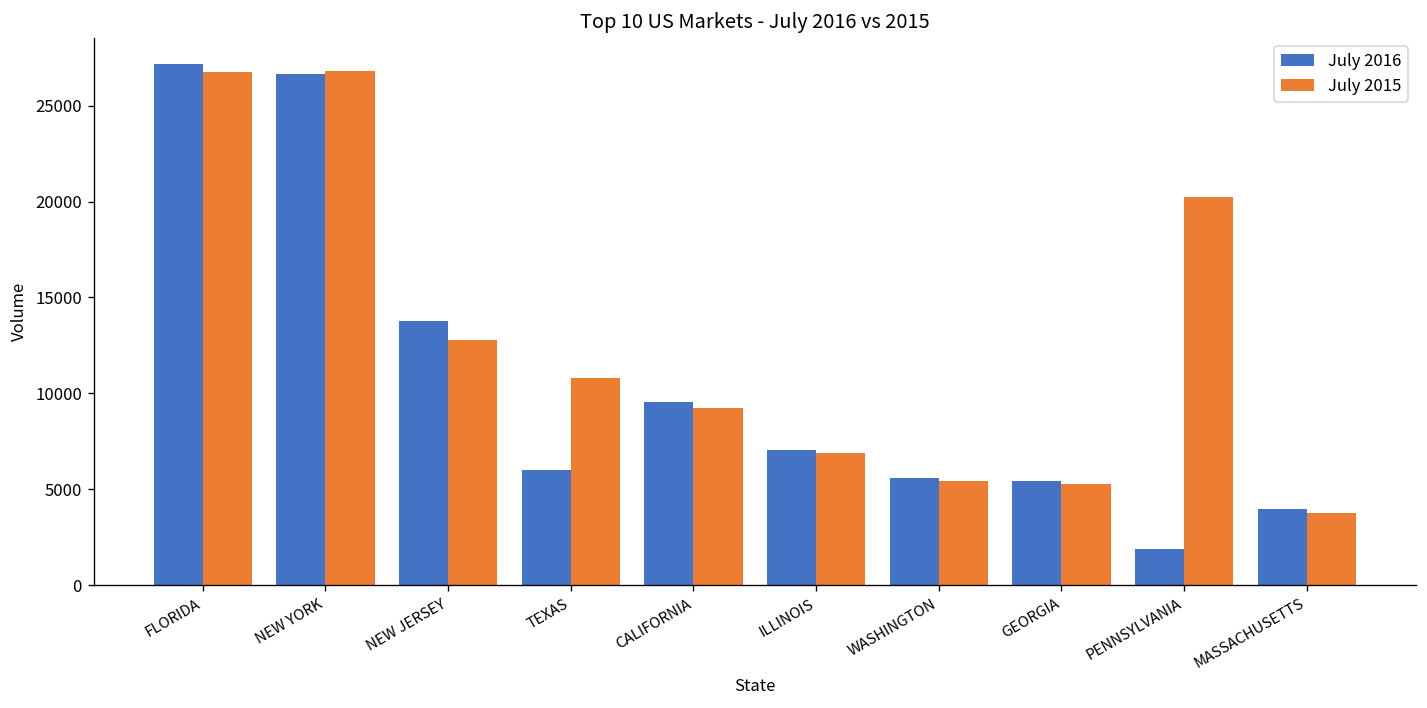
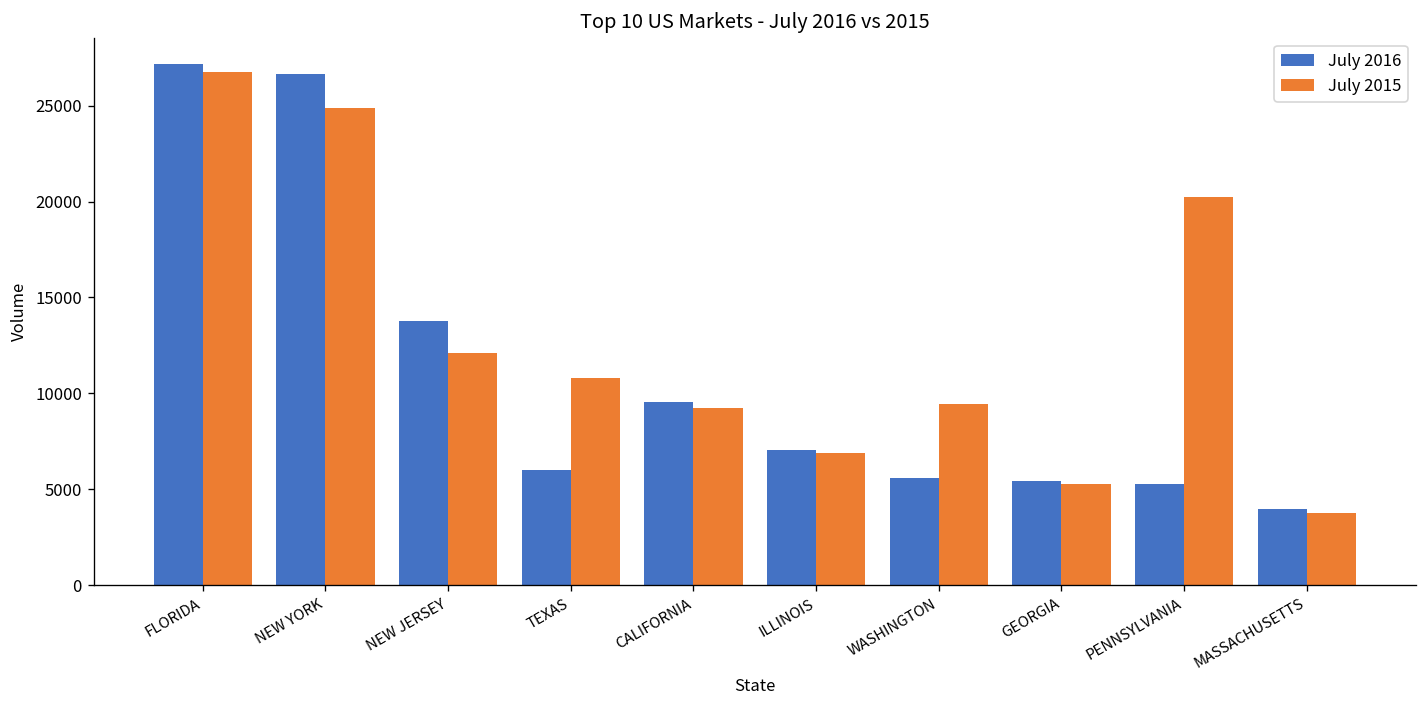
July 2015, NEW YORK: 26800 -> 24800
July 2015, NEW JERSEY: 12800 -> 12100
July 2015, WASHINGTON: 5400 -> 9400
July 2016, PENNSYLVANIA: 1900 -> 5300
